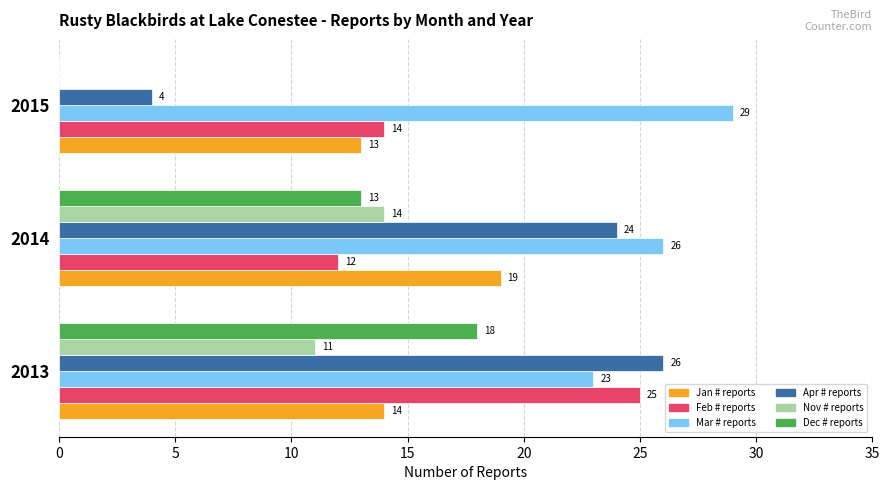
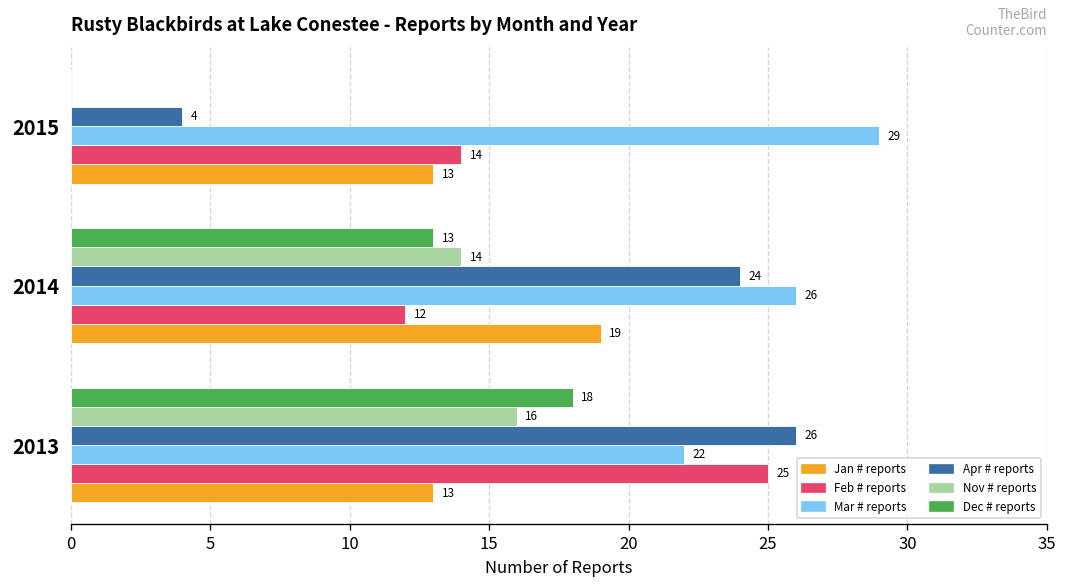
Nov # reports, 2013: 11 -> 16
Mar # reports, 2013: 23 -> 22
Jan # reports, 2013: 14 -> 13
